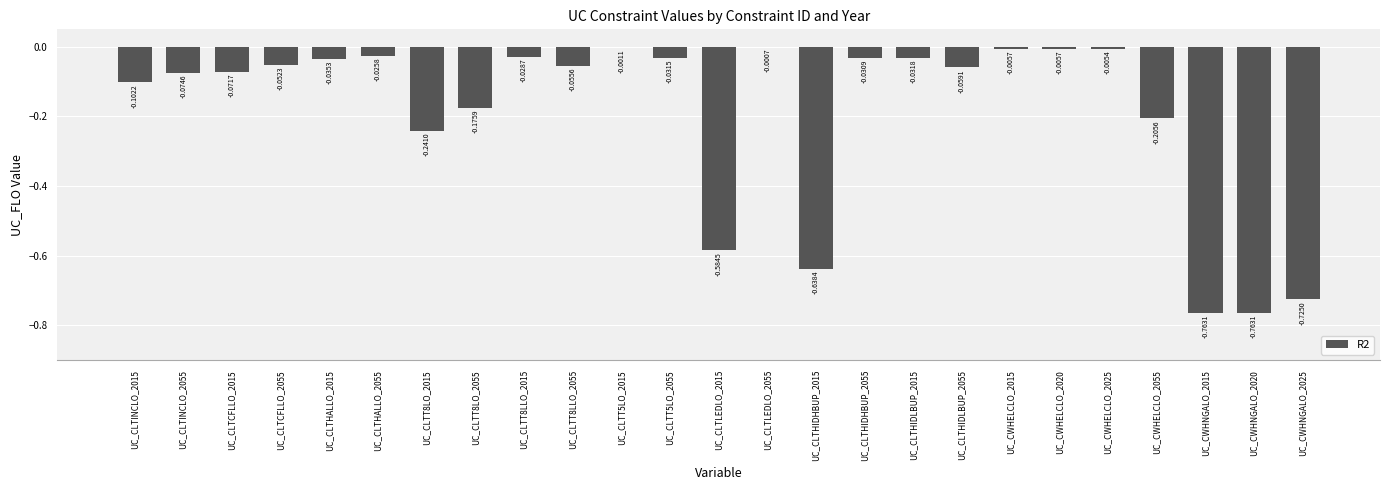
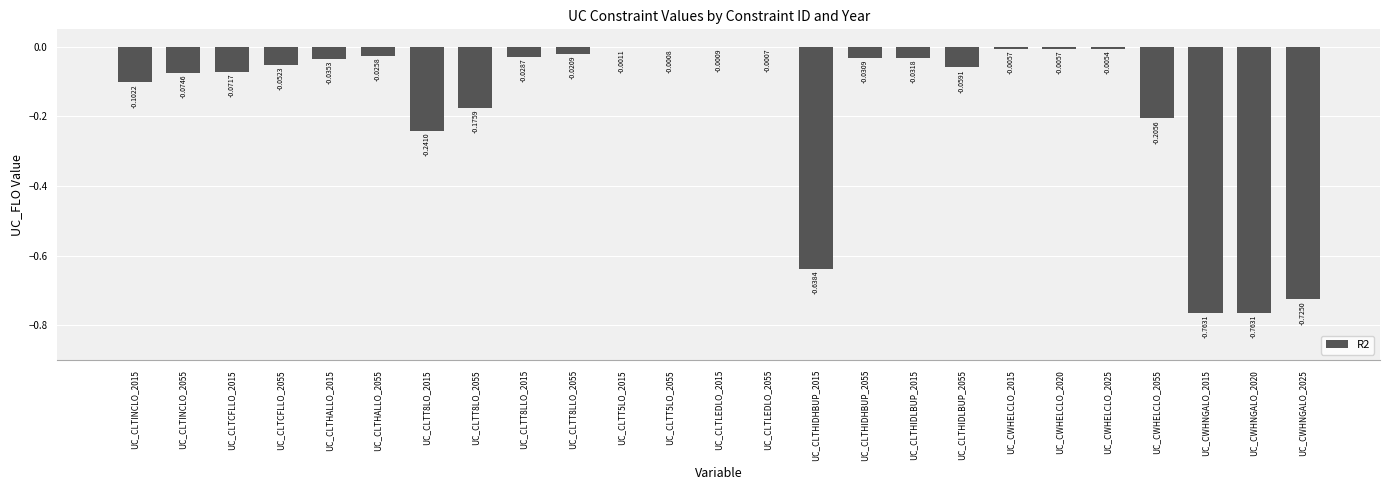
UC_CLTT8LLO_2055: -0.0556 -> -0.0209
UC_CLTT5LO_2055: -0.0315 -> -0.0008
UC_CLTLEDLO_2015: -0.5845 -> -0.0009
